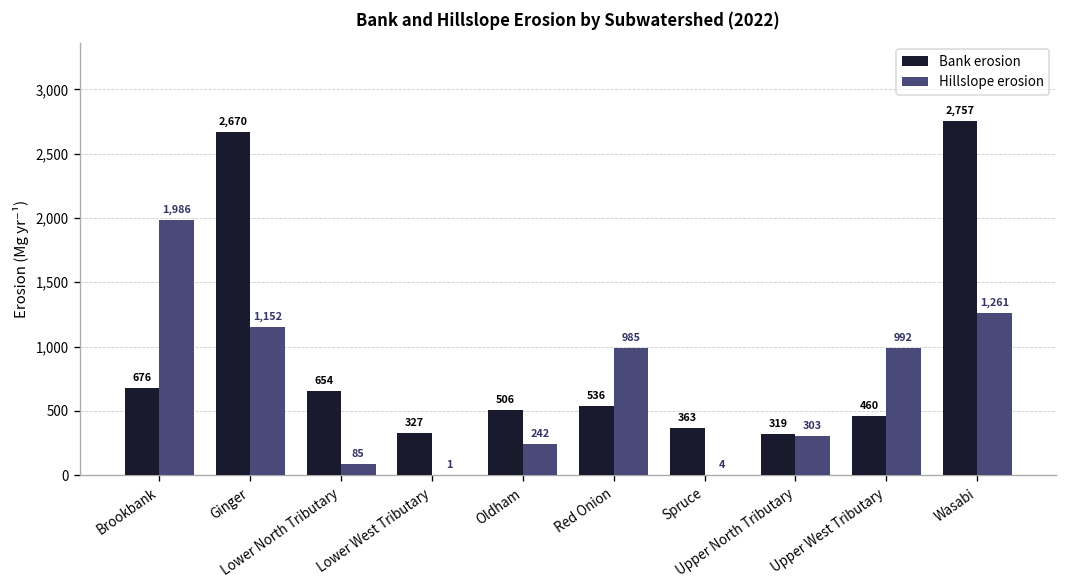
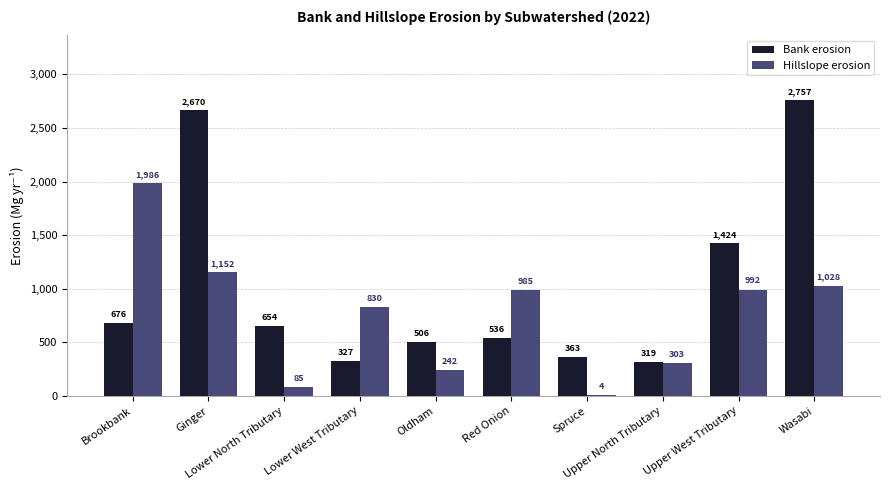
Hillslope erosion, Lower West Tributary: 1 -> 830
Bank erosion, Upper West Tributary: 460 -> 1,424
Hillslope erosion, Wasabi: 1,261 -> 1,028
